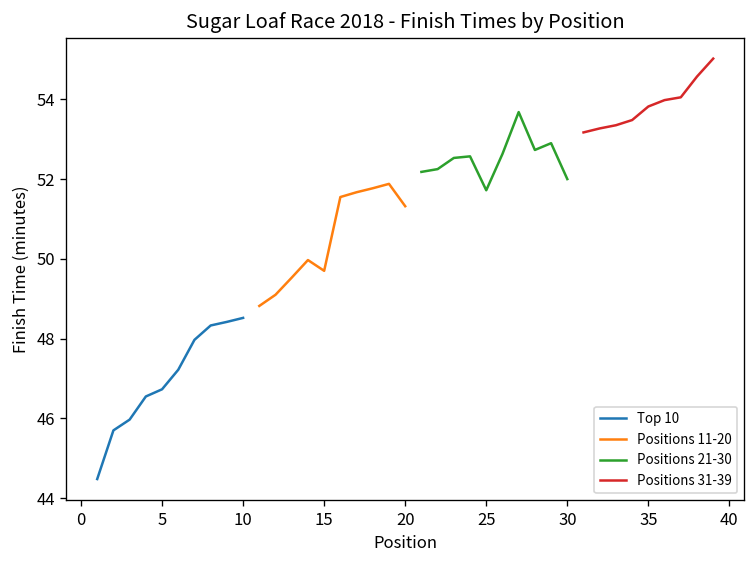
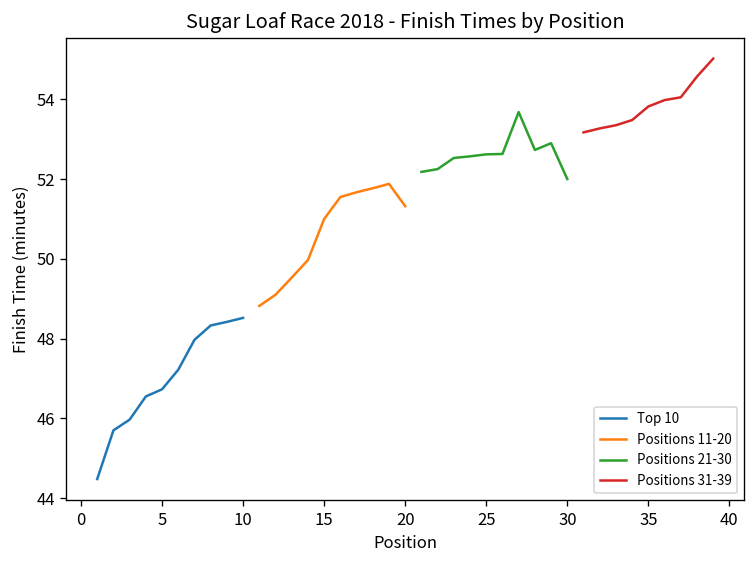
Positions 11-20, 15: 49.7 -> 51.0
Positions 21-30, 25: 51.7 -> 52.6
